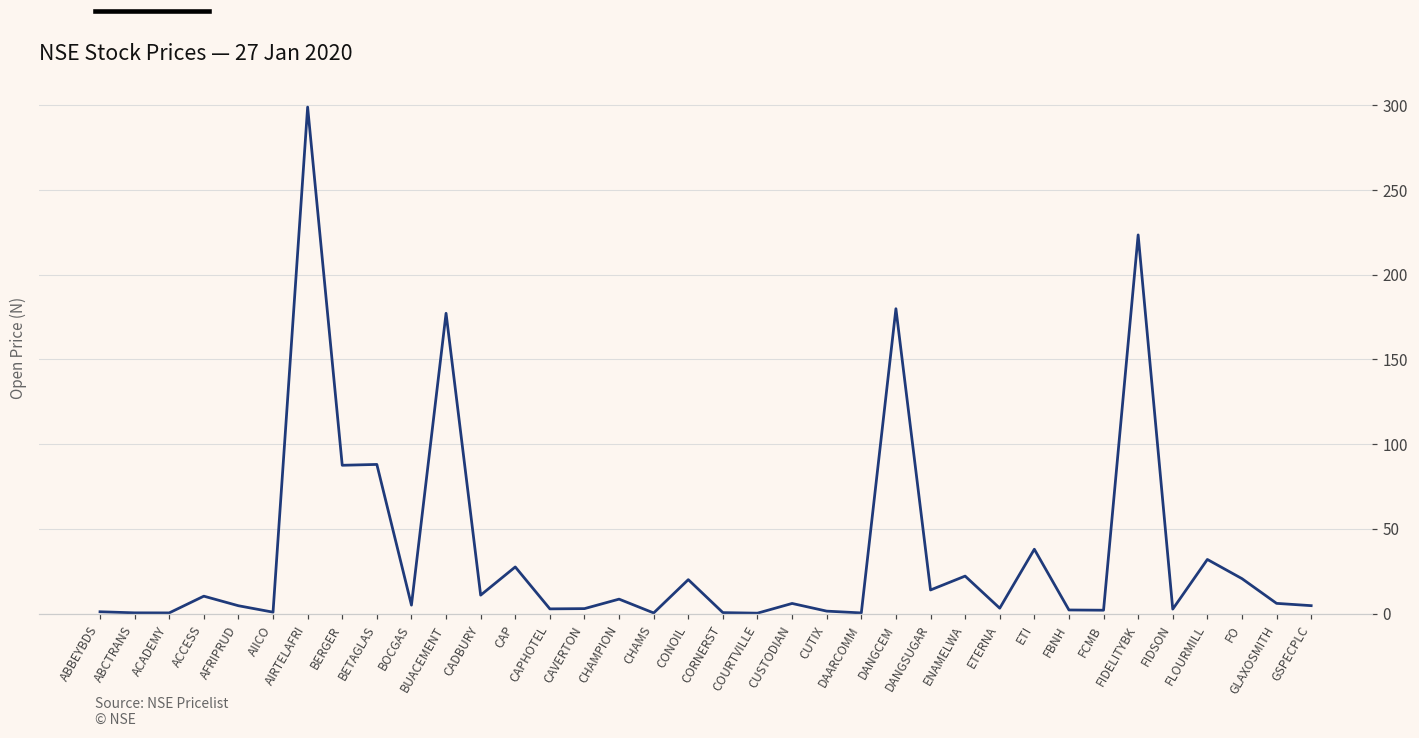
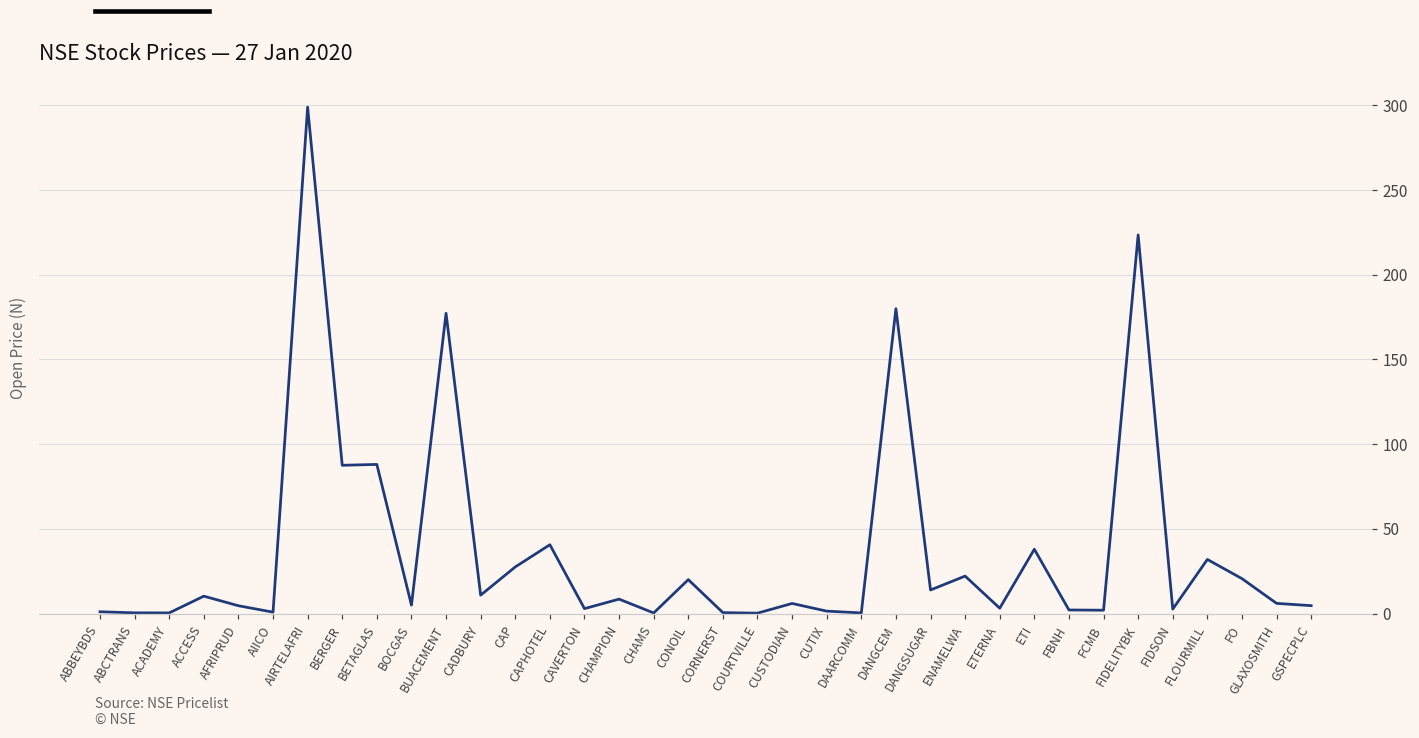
CAPHOTEL: 3 -> 41
